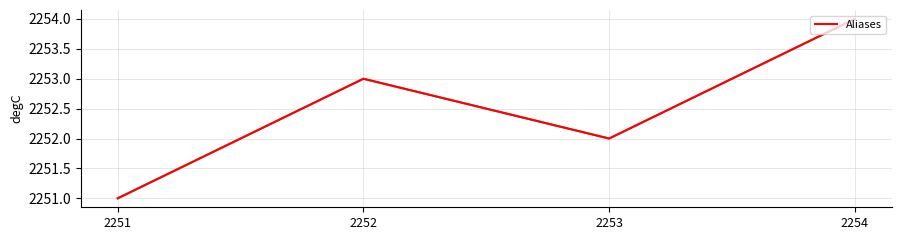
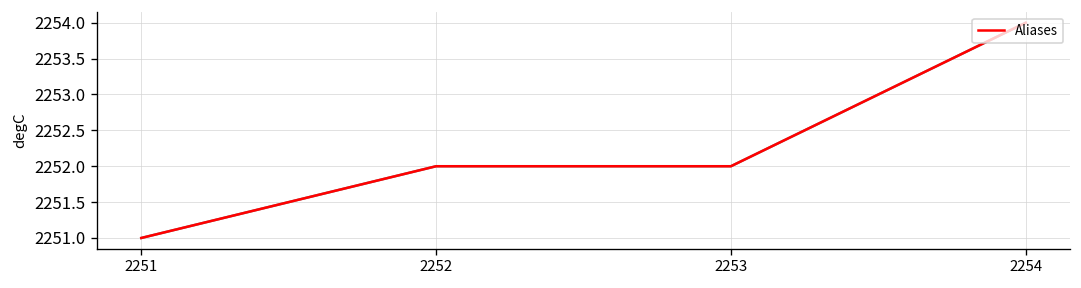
2252: 2253 -> 2252
